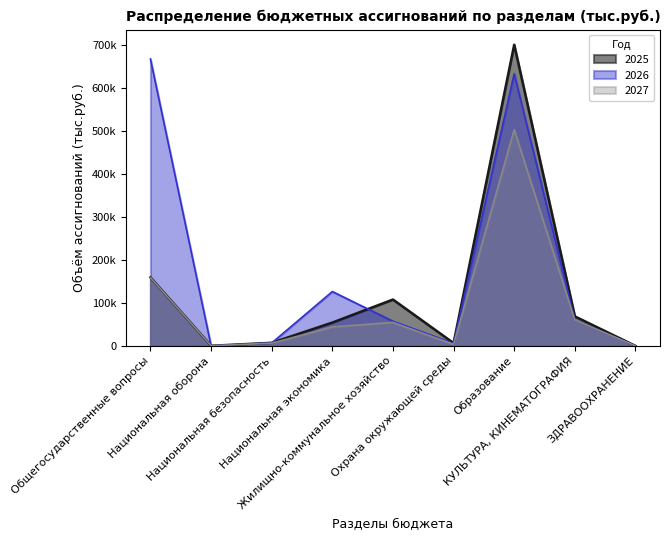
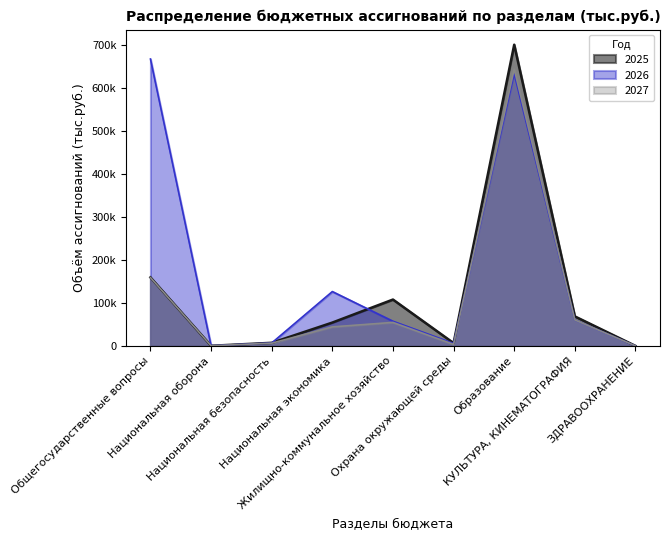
2027, Образование: 500000 -> 640000
